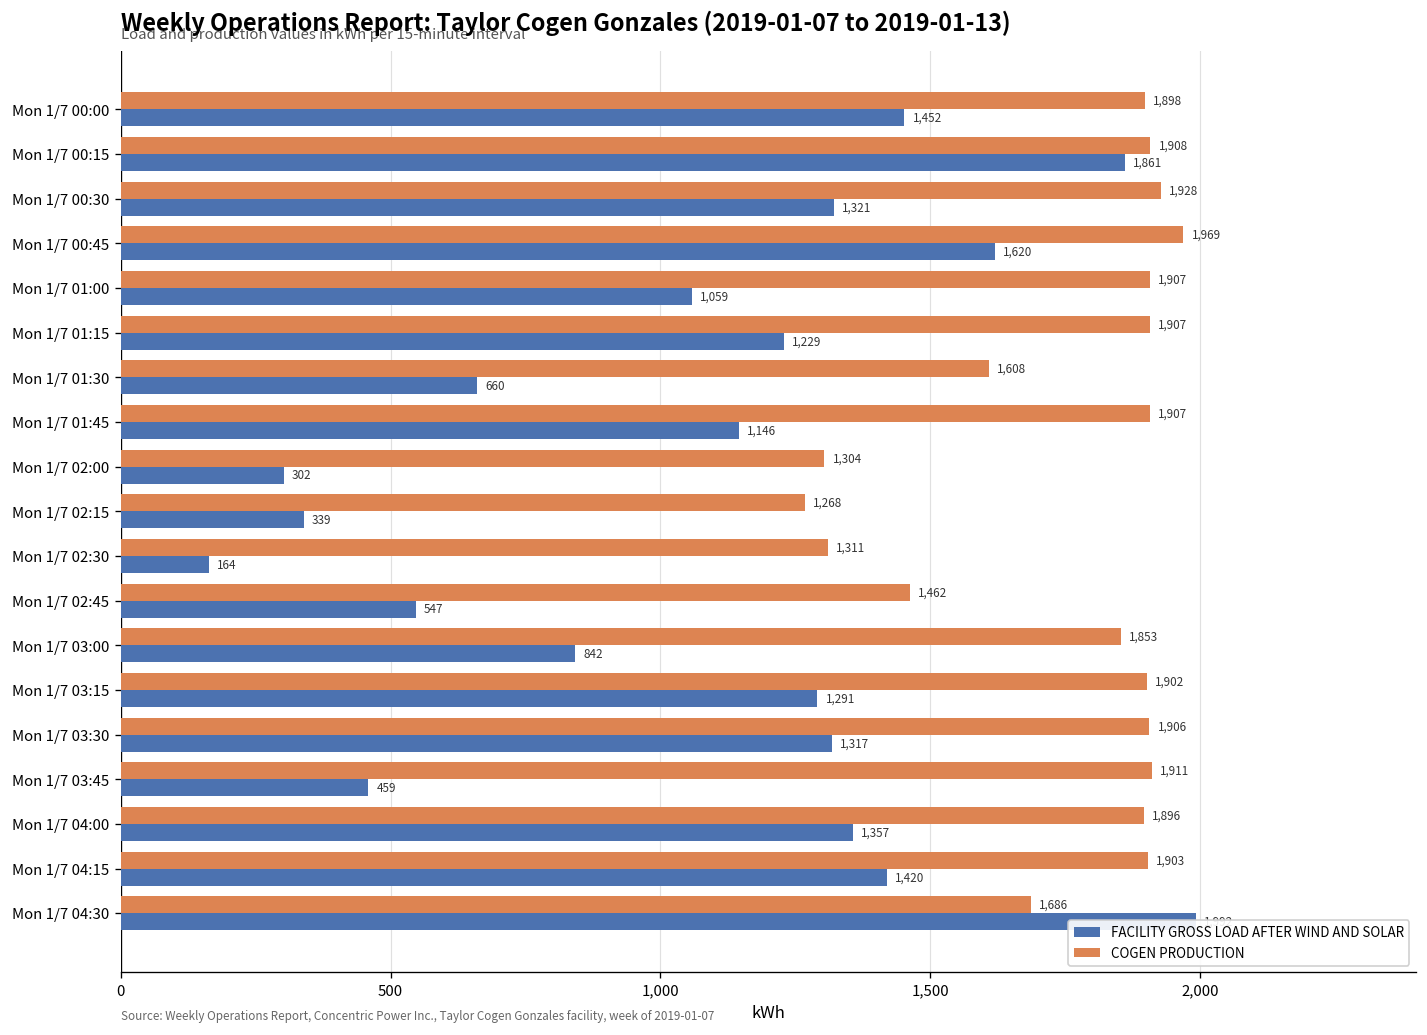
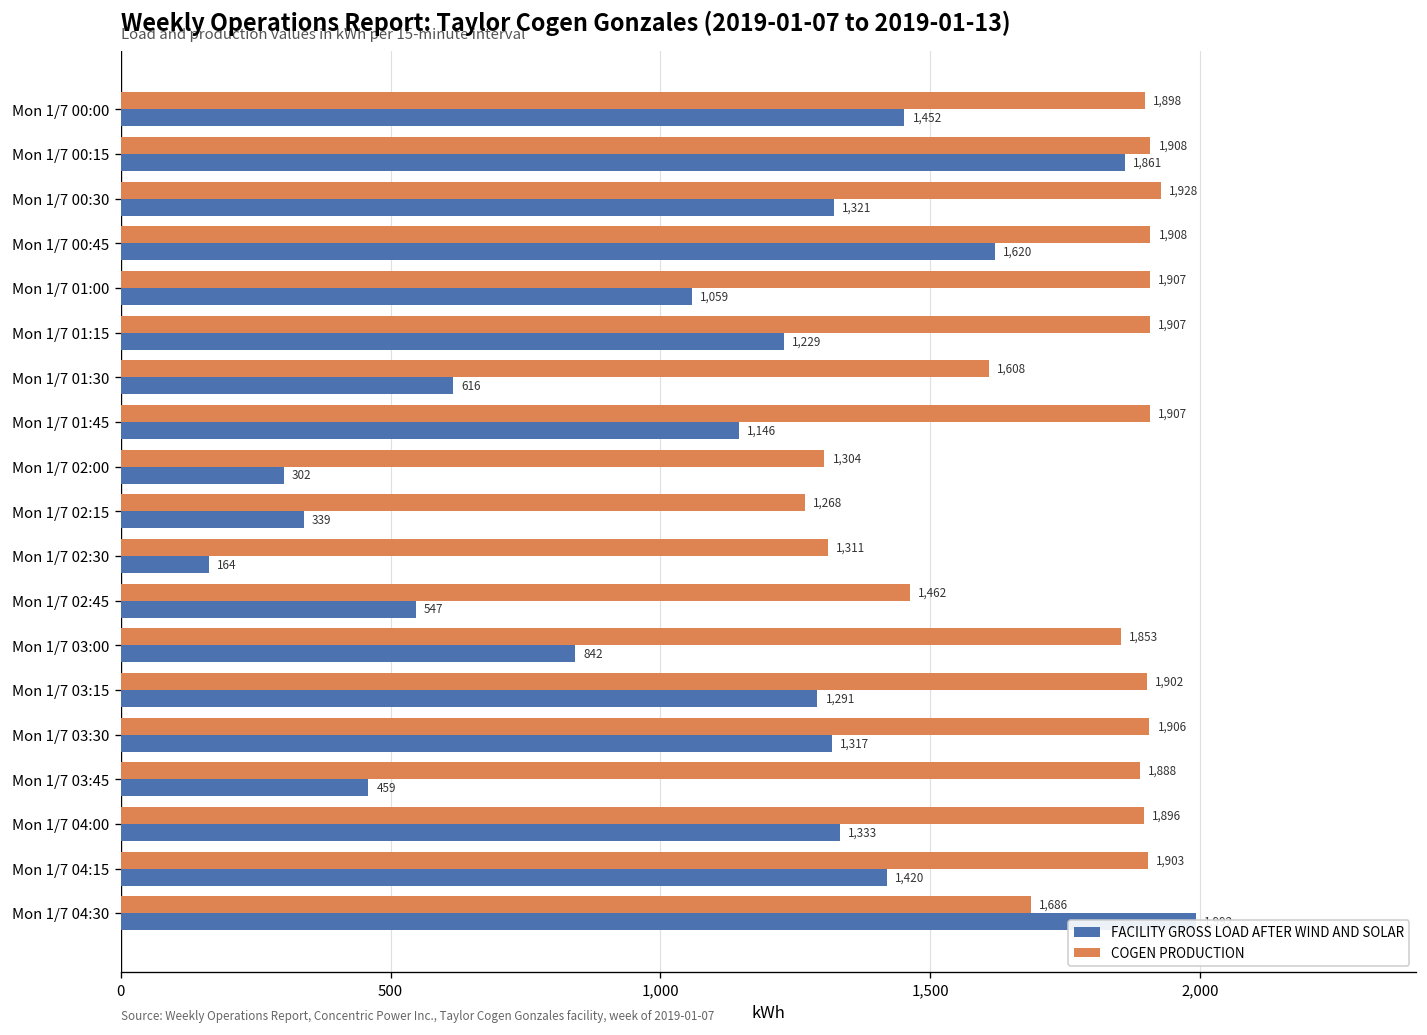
COGEN PRODUCTION, Mon 1/7 00:45: 1,969 -> 1,908
FACILITY GROSS LOAD AFTER WIND AND SOLAR, Mon 1/7 01:30: 660 -> 616
COGEN PRODUCTION, Mon 1/7 03:45: 1,911 -> 1,888
FACILITY GROSS LOAD AFTER WIND AND SOLAR, Mon 1/7 04:00: 1,357 -> 1,333
